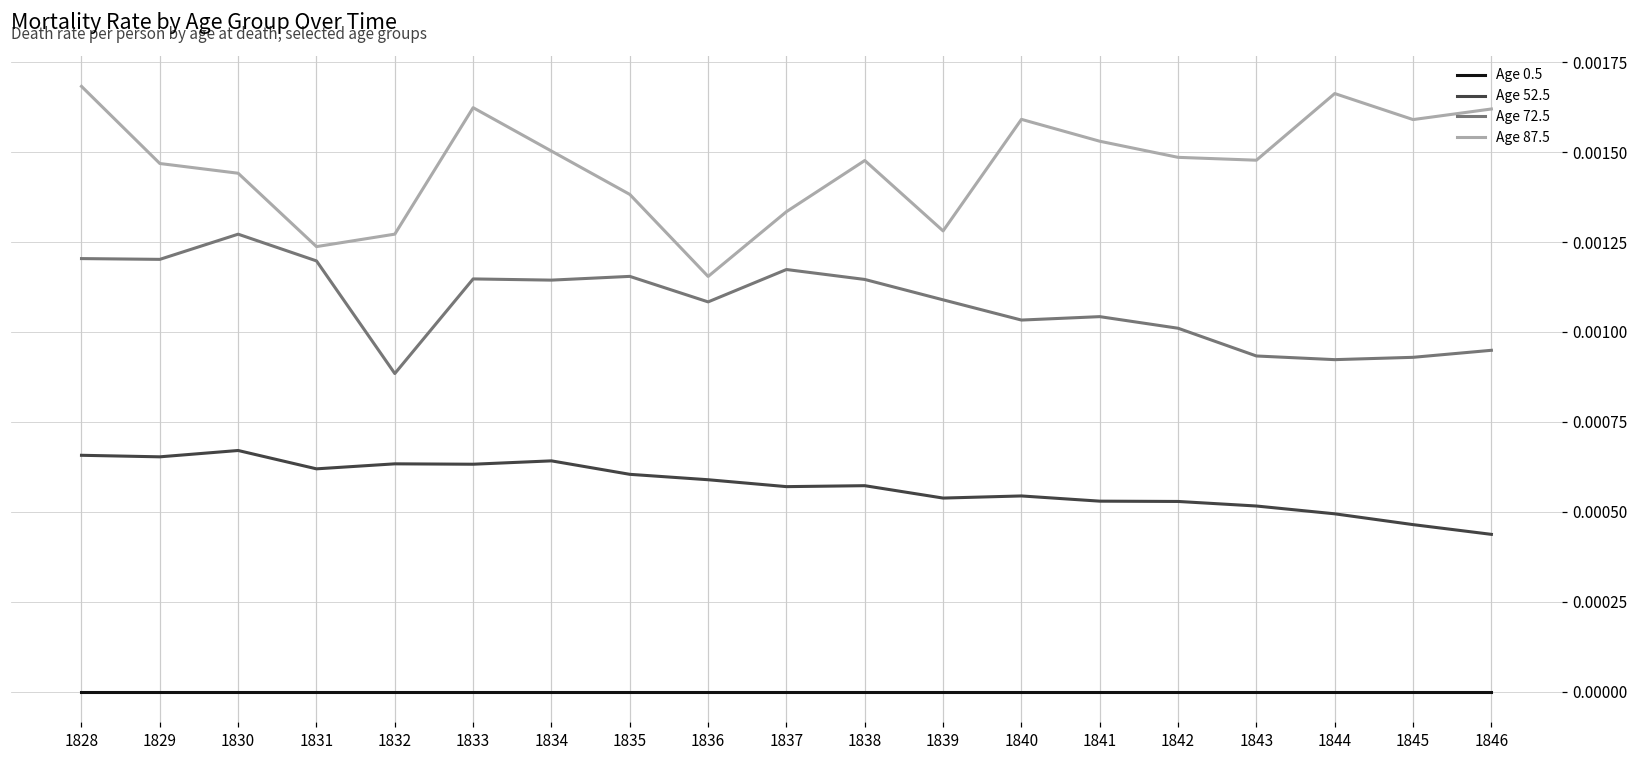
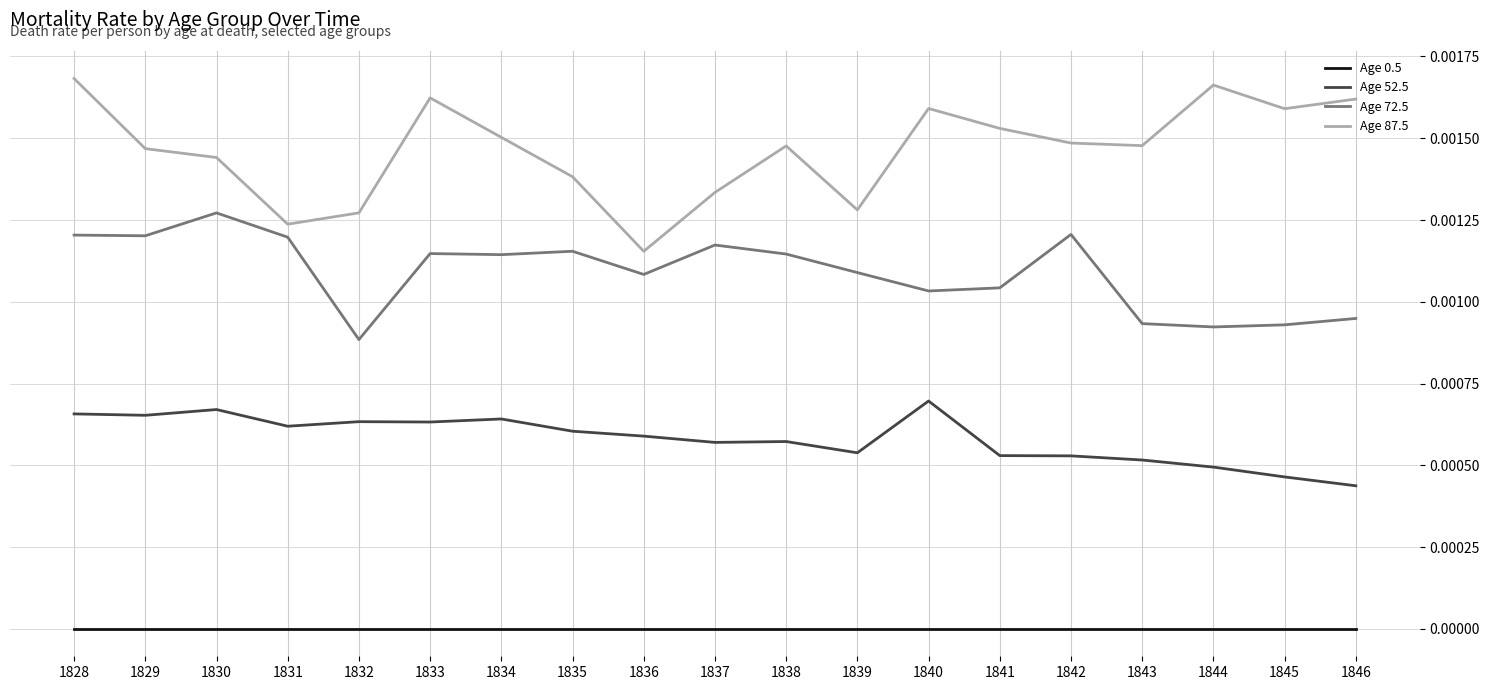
Age 52.5, 1840: 0.00054 -> 0.00070
Age 72.5, 1842: 0.00101 -> 0.00121
